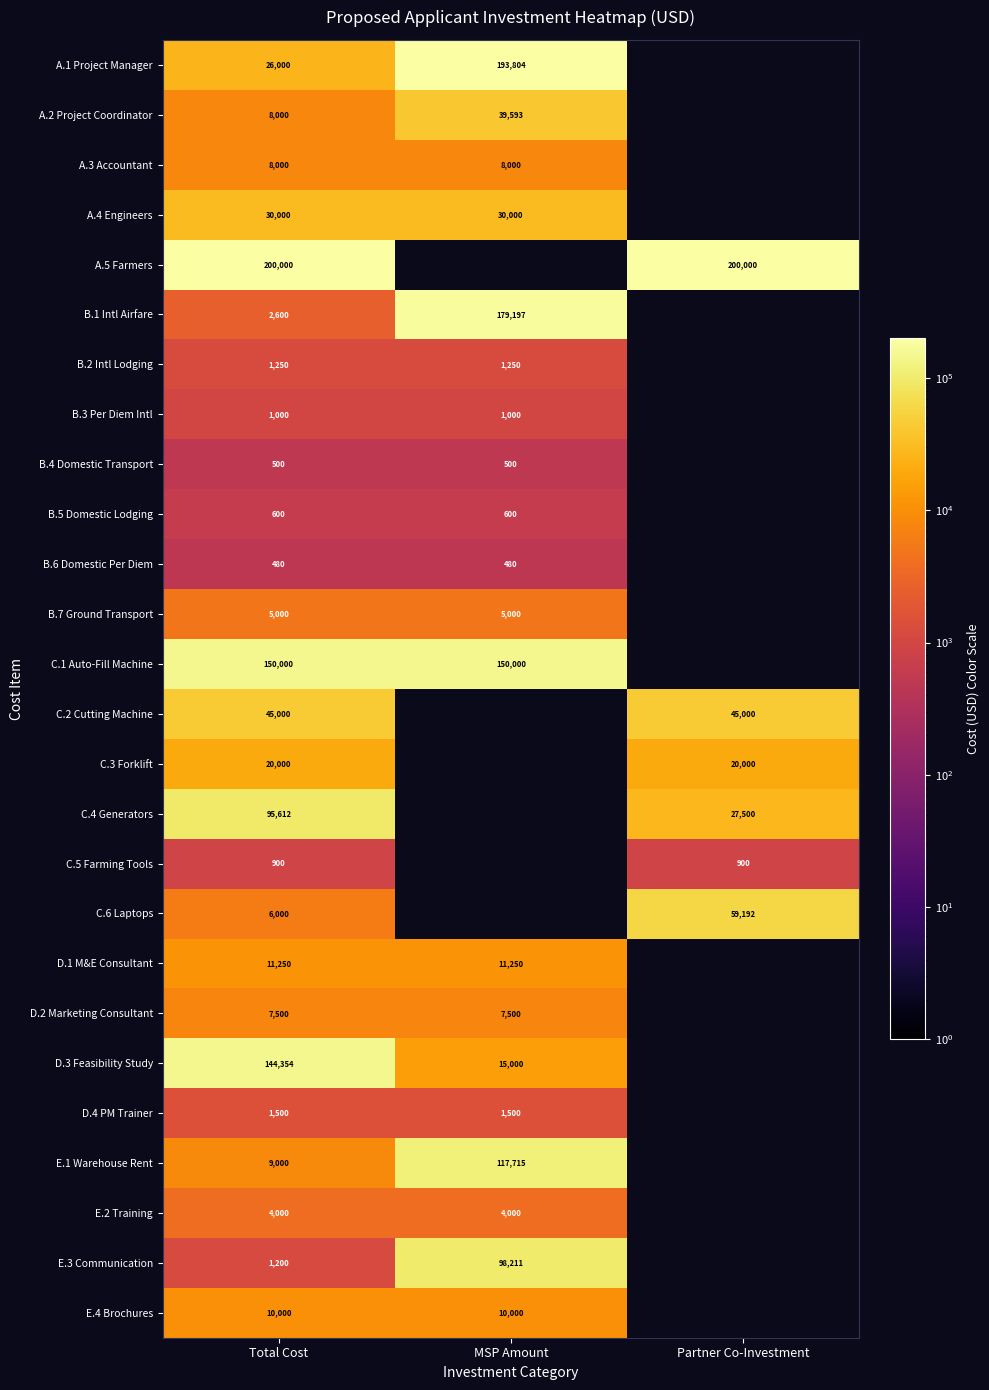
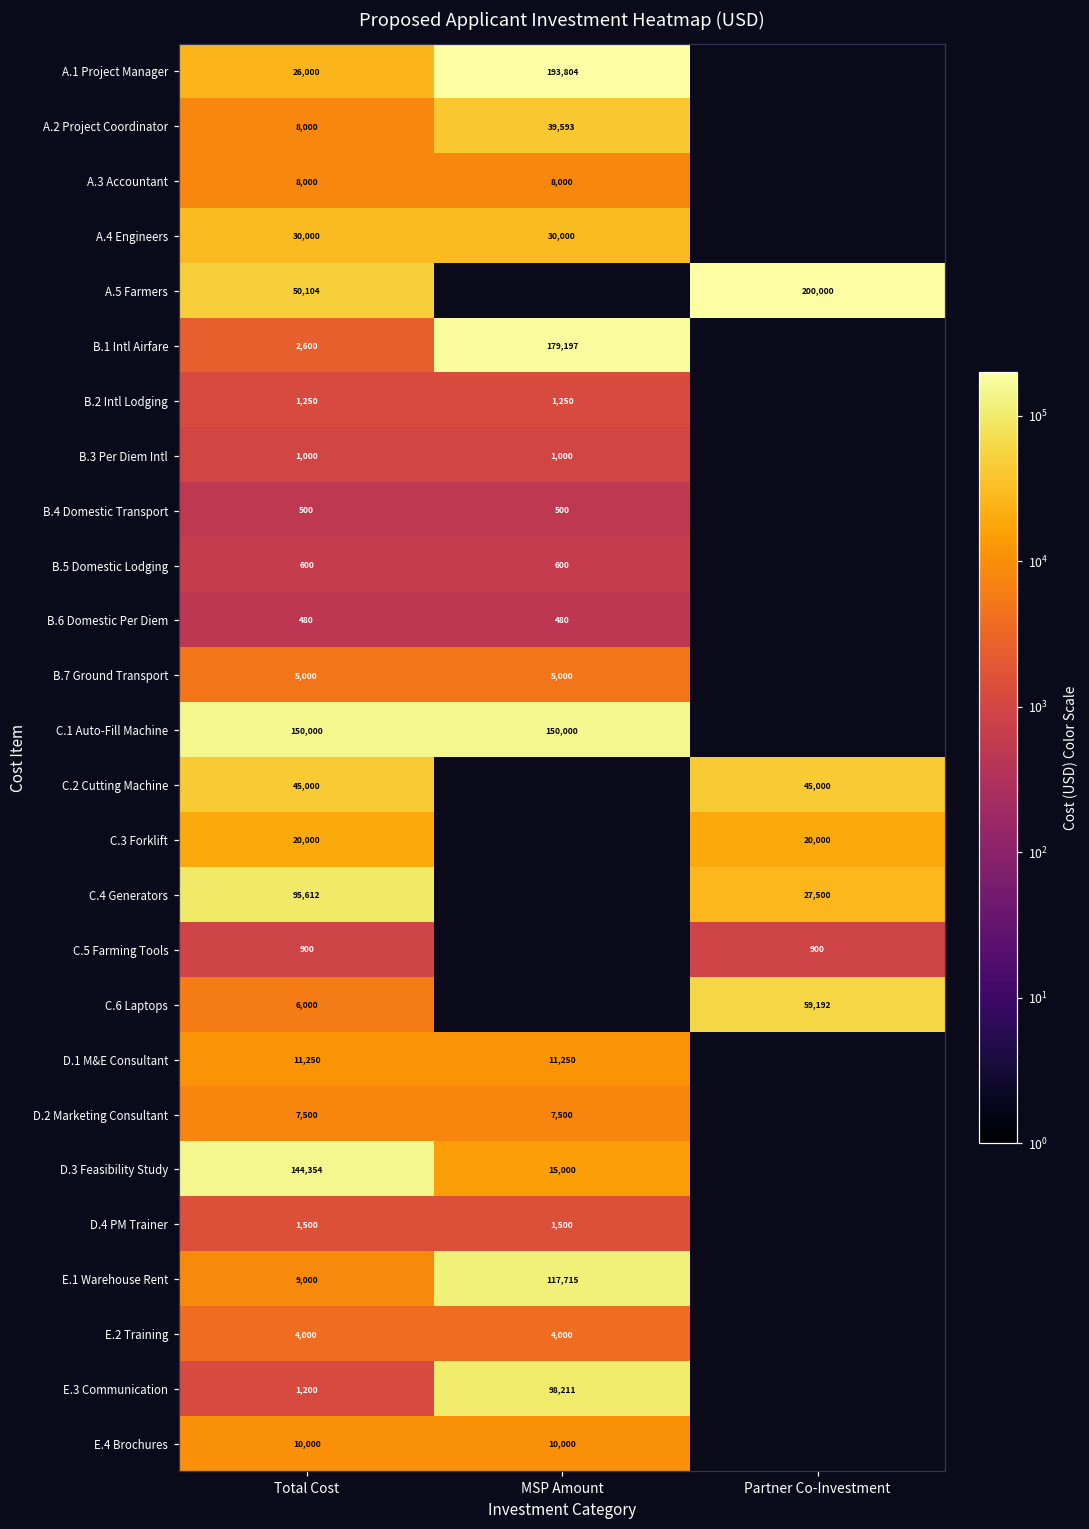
A.5 Farmers, Total Cost: 200,000 -> 50,104
